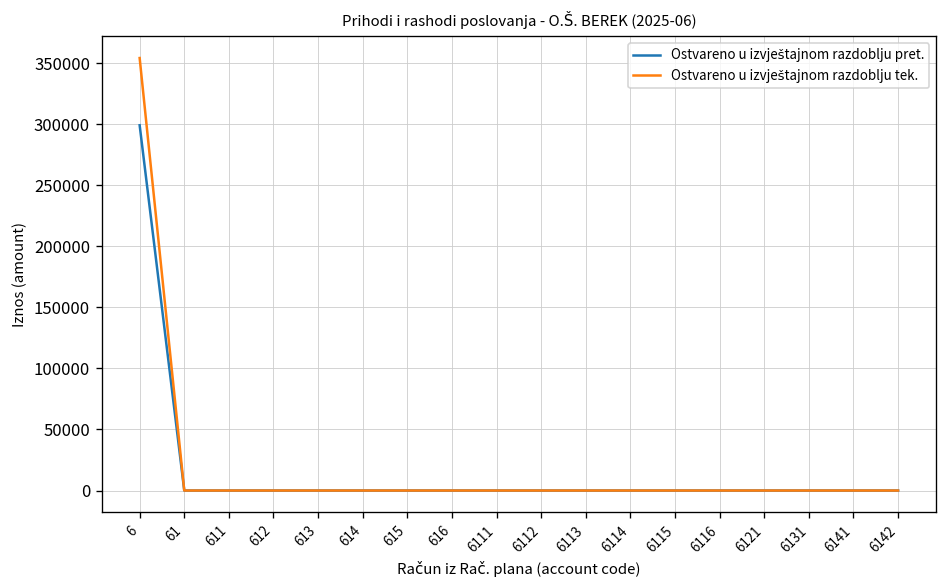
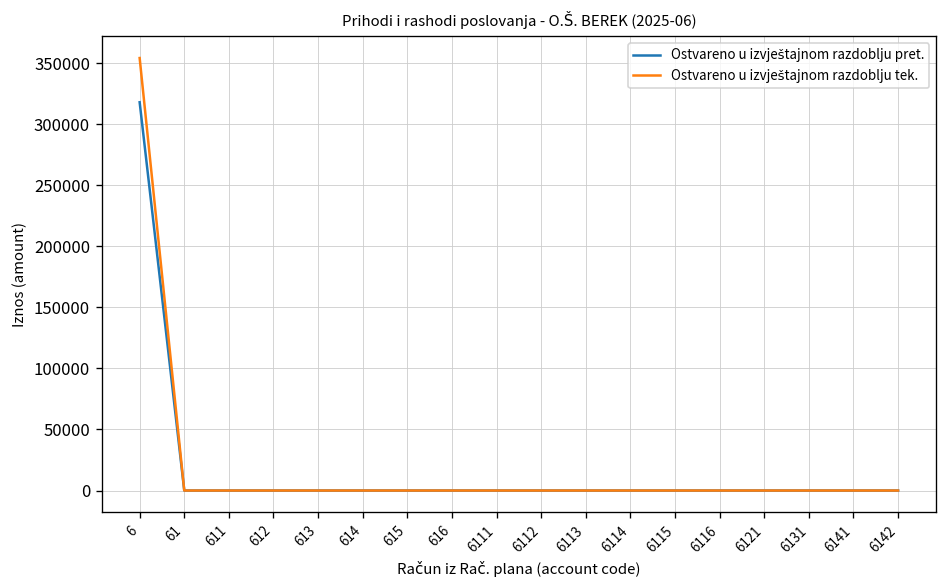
Ostvareno u izvještajnom razdoblju pret., 6: 299000 -> 318000
